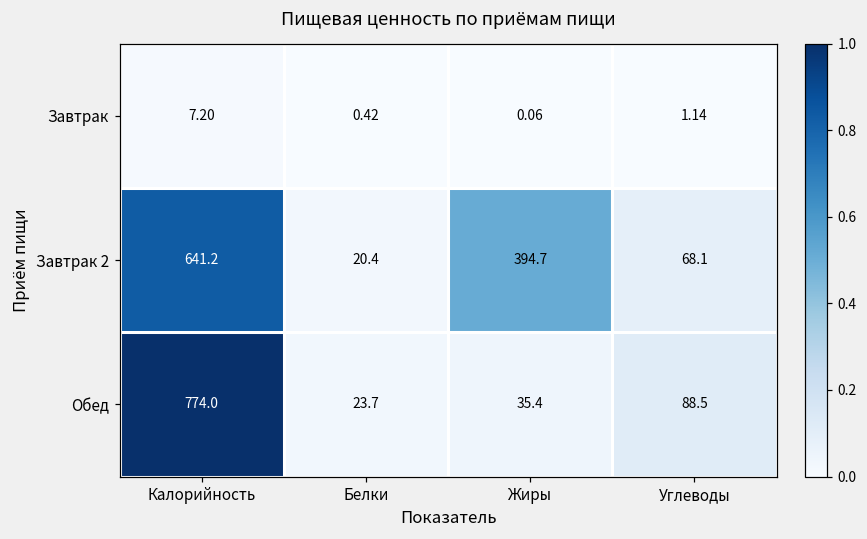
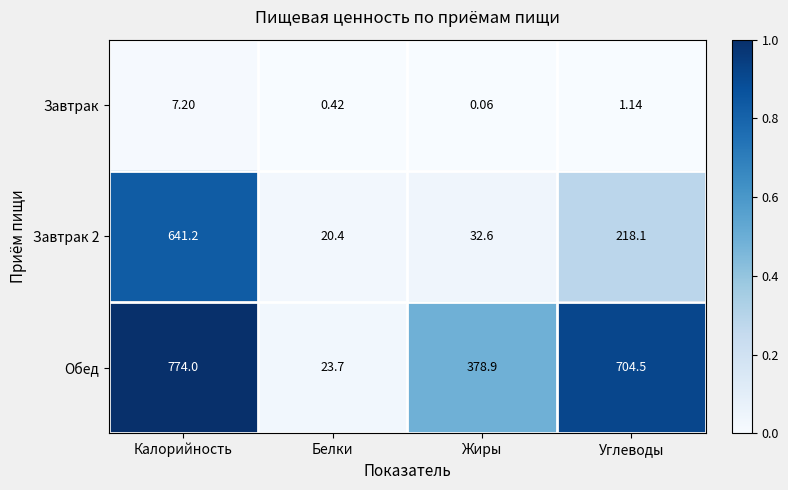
Завтрак 2, Жиры: 394.7 -> 32.6
Завтрак 2, Углеводы: 68.1 -> 218.1
Обед, Жиры: 35.4 -> 378.9
Обед, Углеводы: 88.5 -> 704.5
